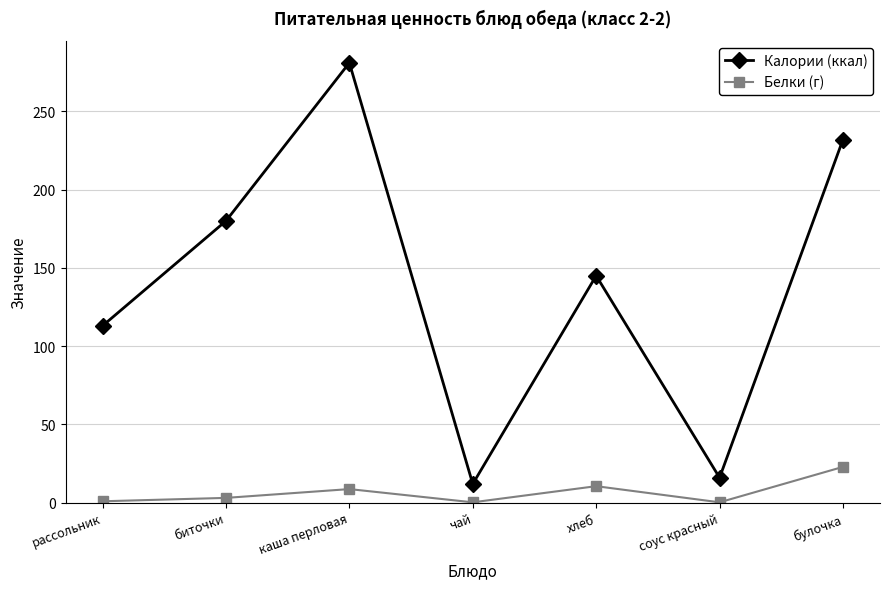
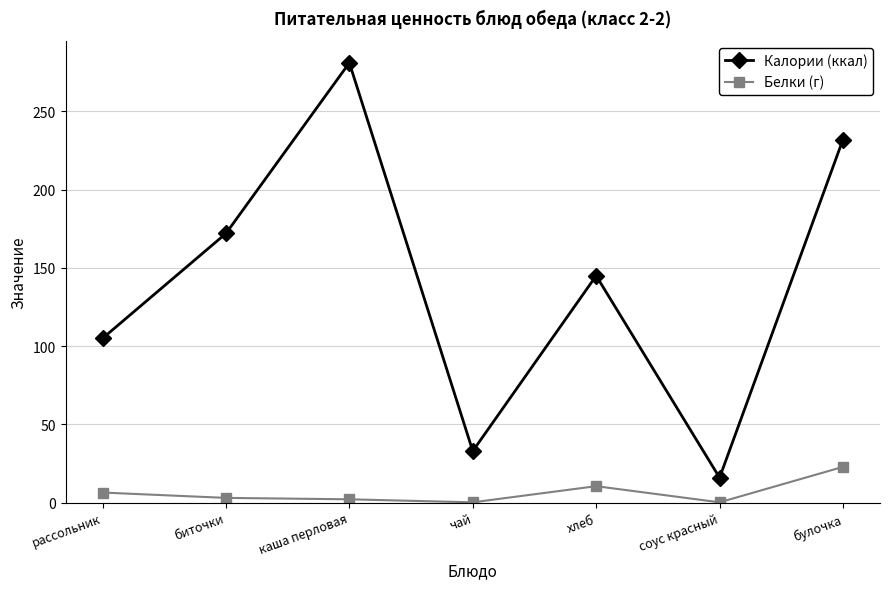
Калории (ккал), рассольник: 113 -> 105
Белки (г), рассольник: 1 -> 7
Калории (ккал), биточки: 180 -> 172
Белки (г), каша перловая: 9 -> 2
Калории (ккал), чай: 12 -> 33
